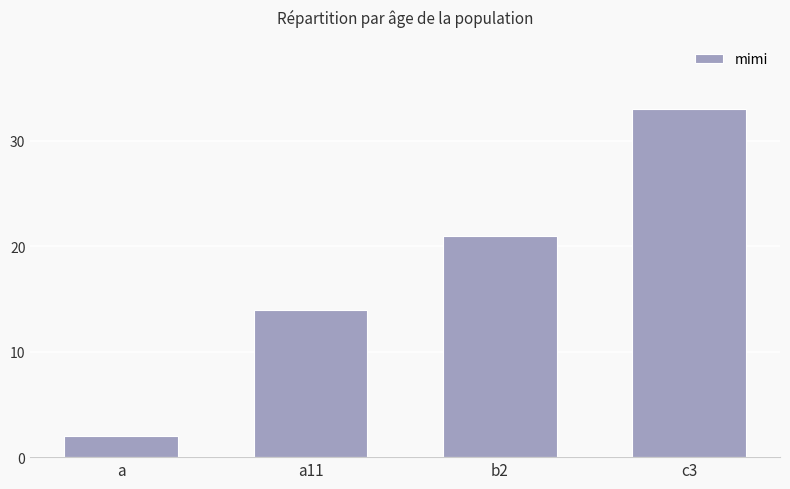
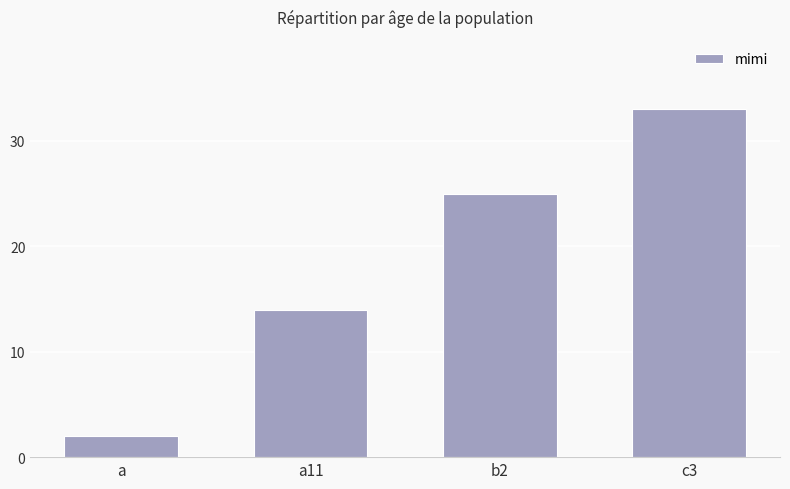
b2: 21 -> 25
